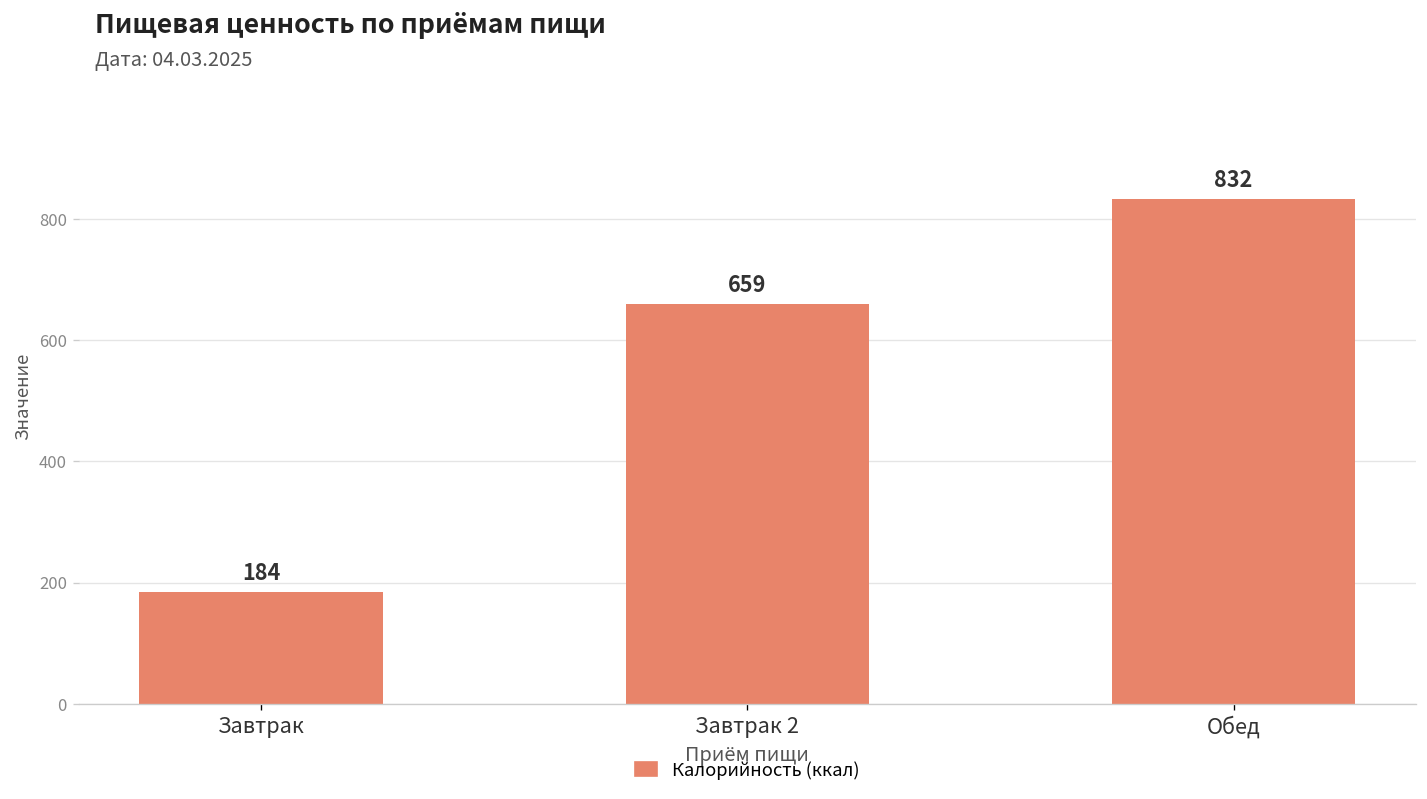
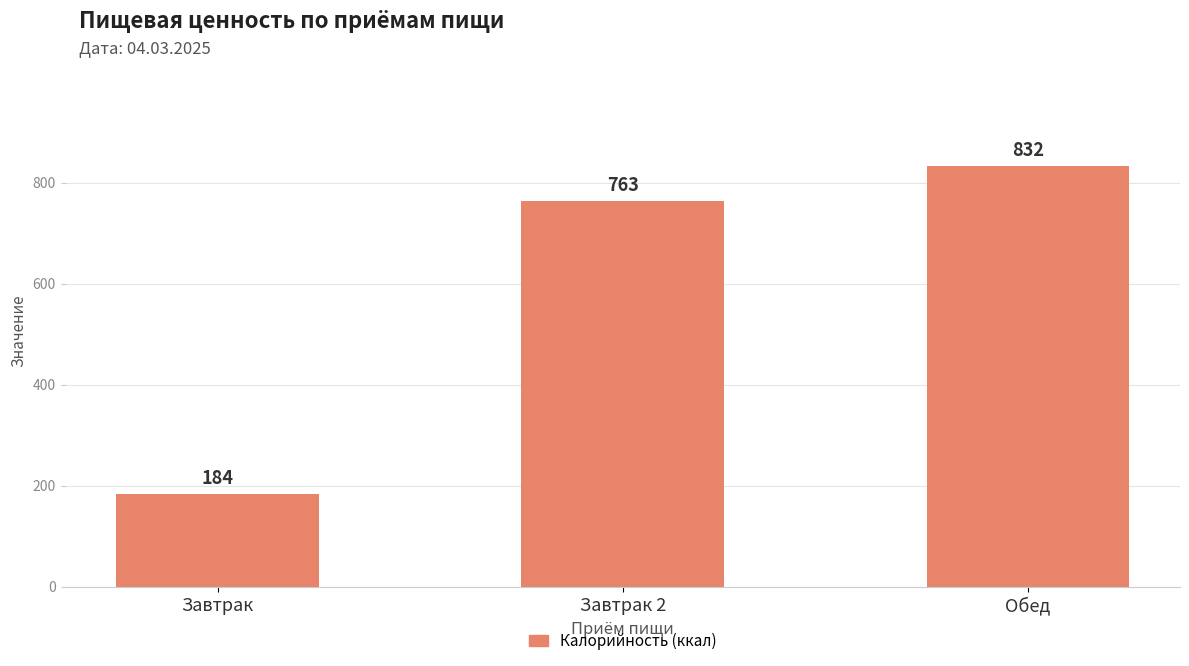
Завтрак 2: 659 -> 763
